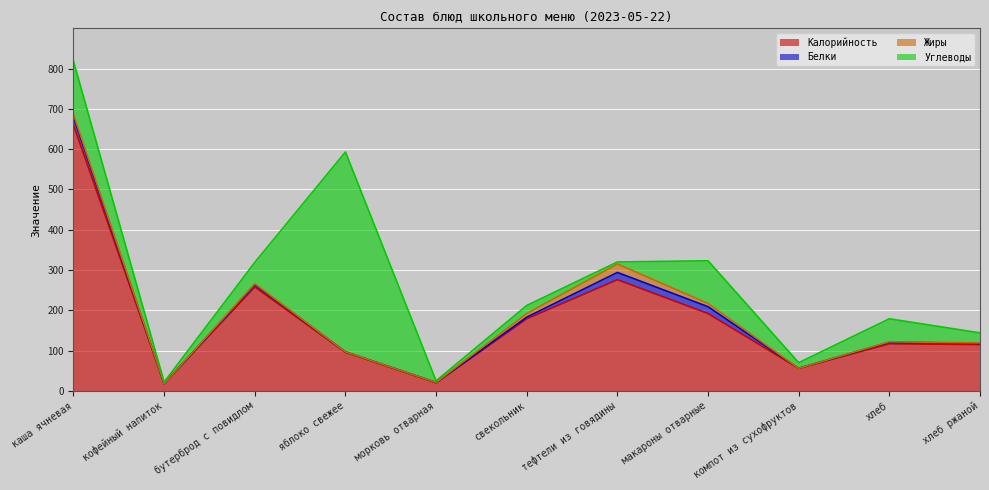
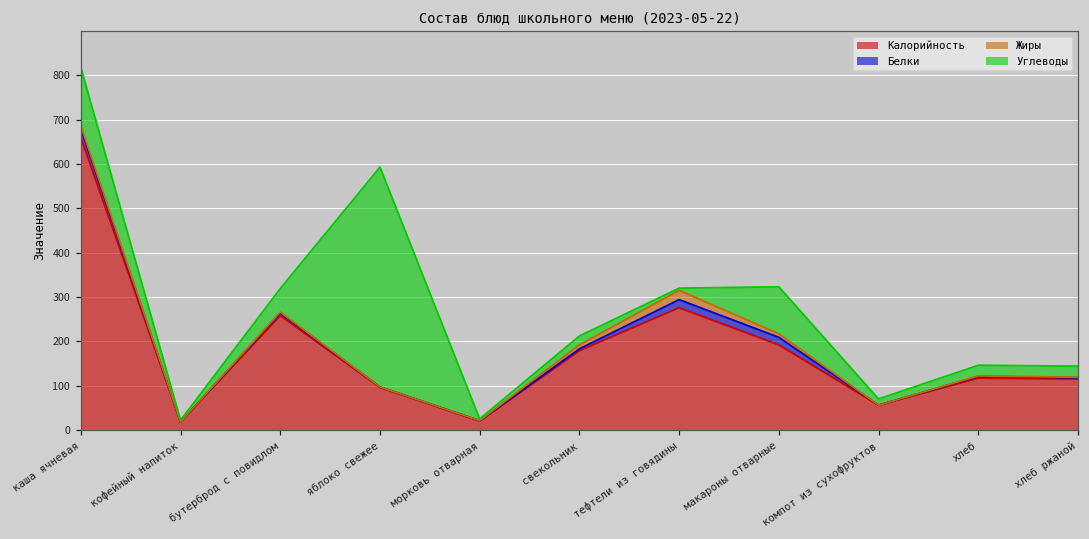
Углеводы, хлеб: 60 -> 20
